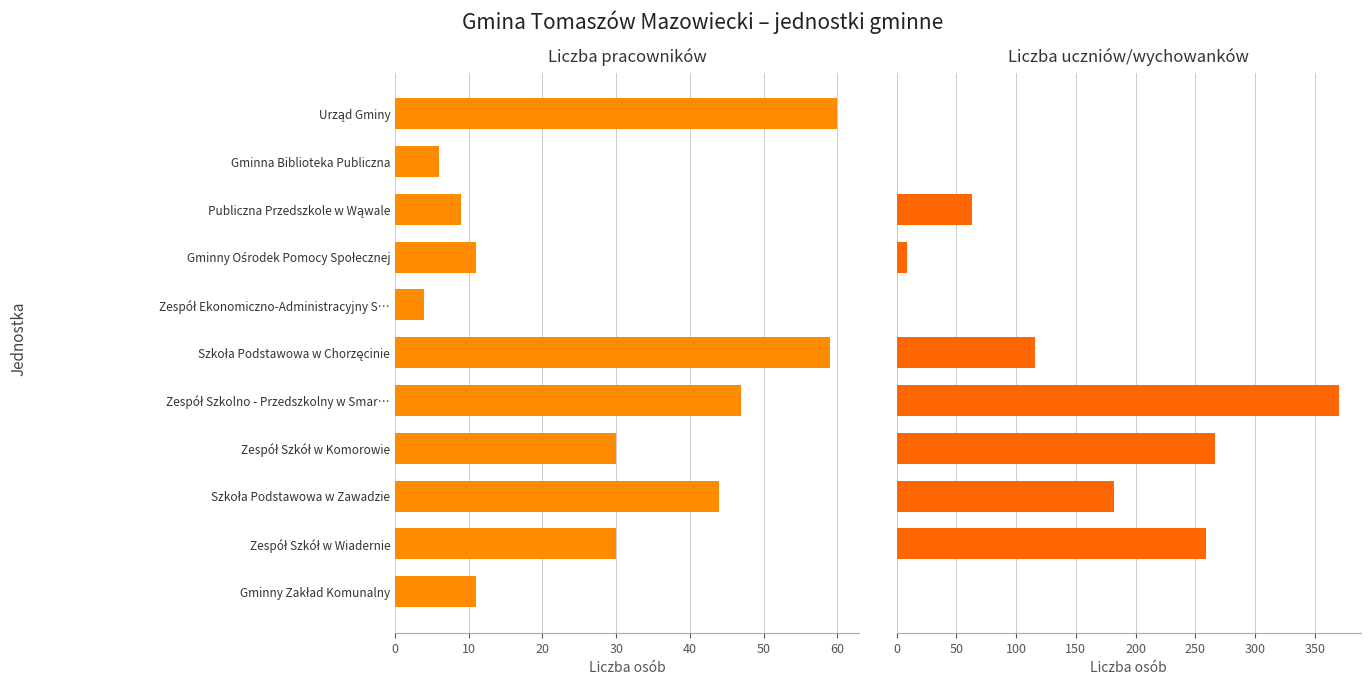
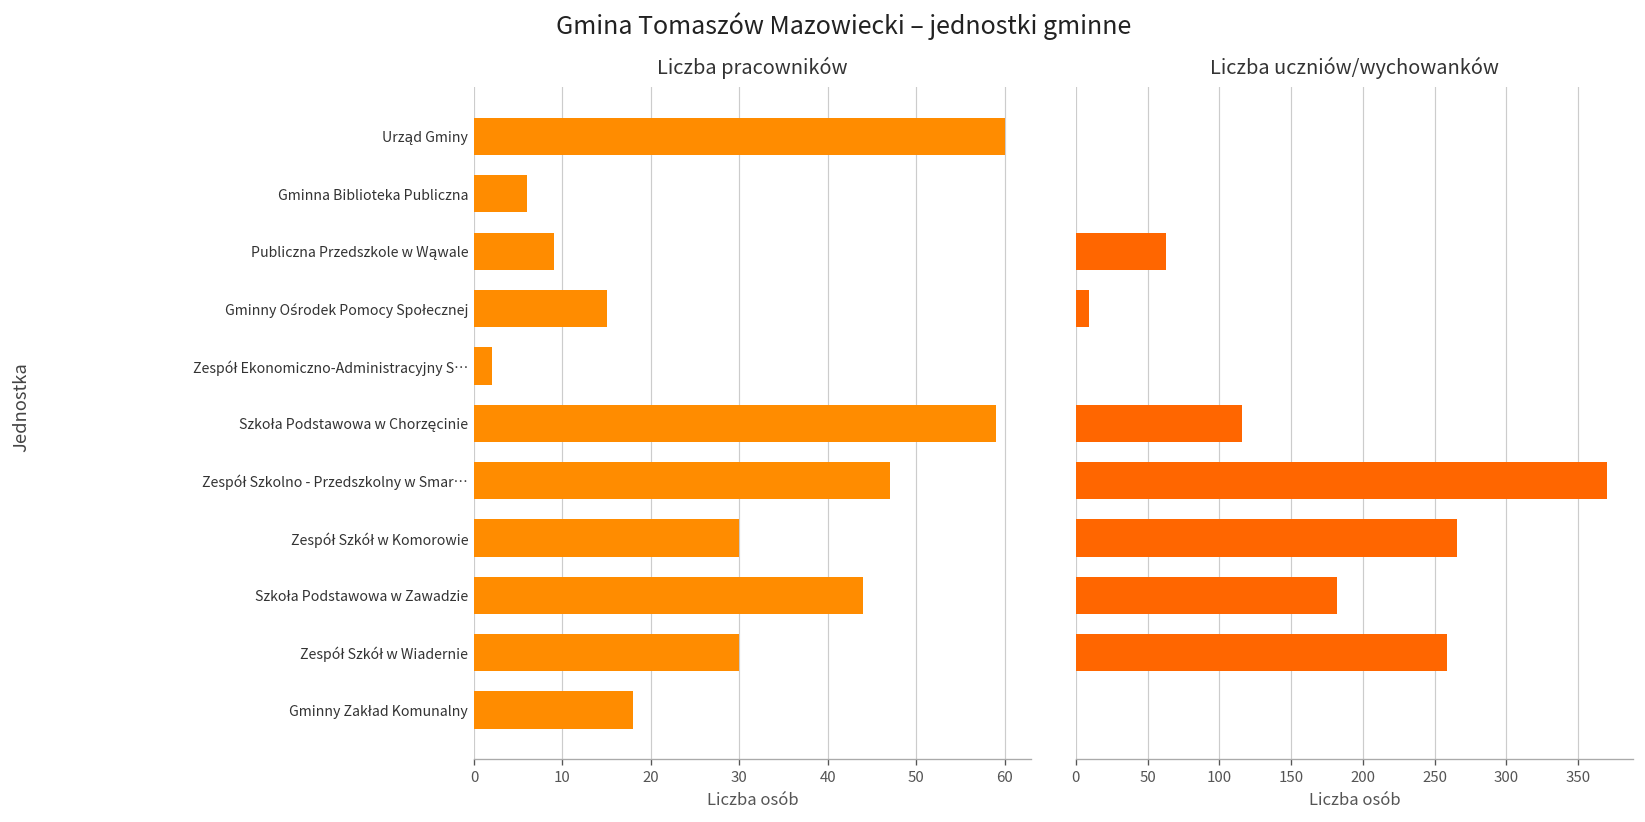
Liczba pracowników, Gminny Ośrodek Pomocy Społecznej: 11 -> 15
Liczba pracowników, Zespół Ekonomiczno-Administracyjny S…: 4 -> 2
Liczba pracowników, Gminny Zakład Komunalny: 11 -> 18
